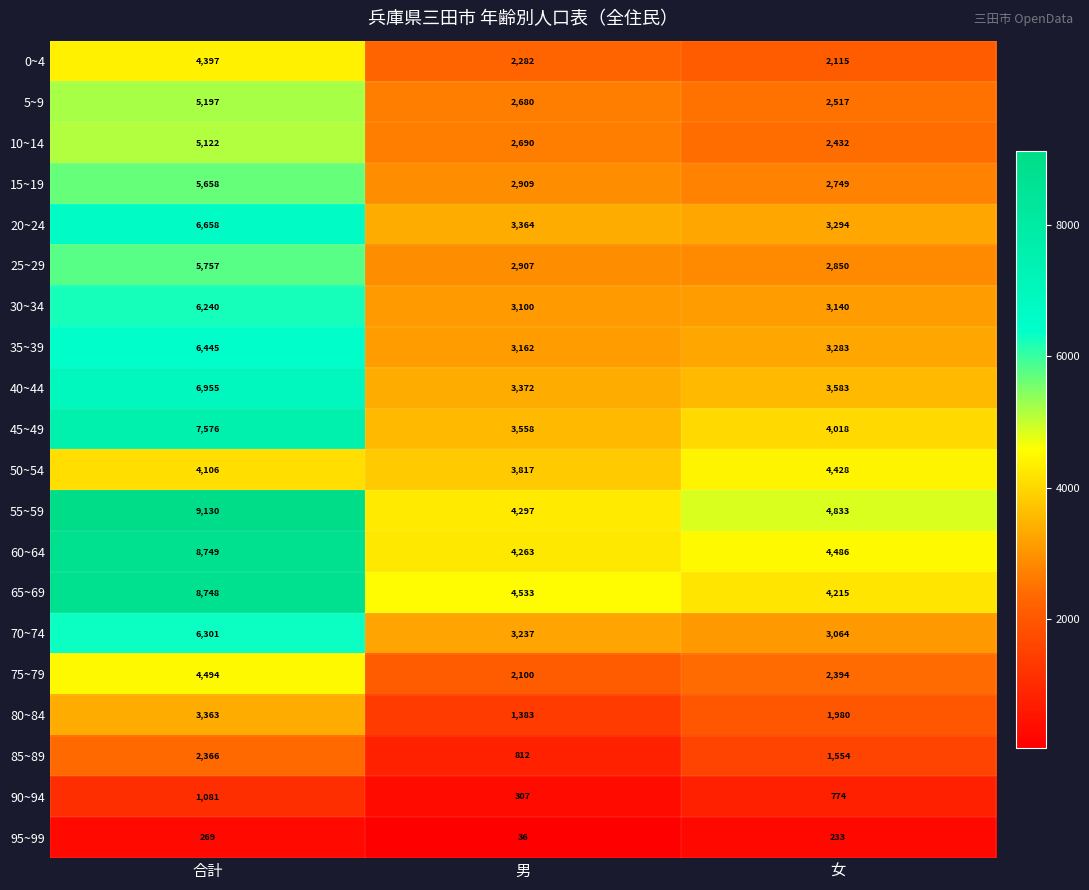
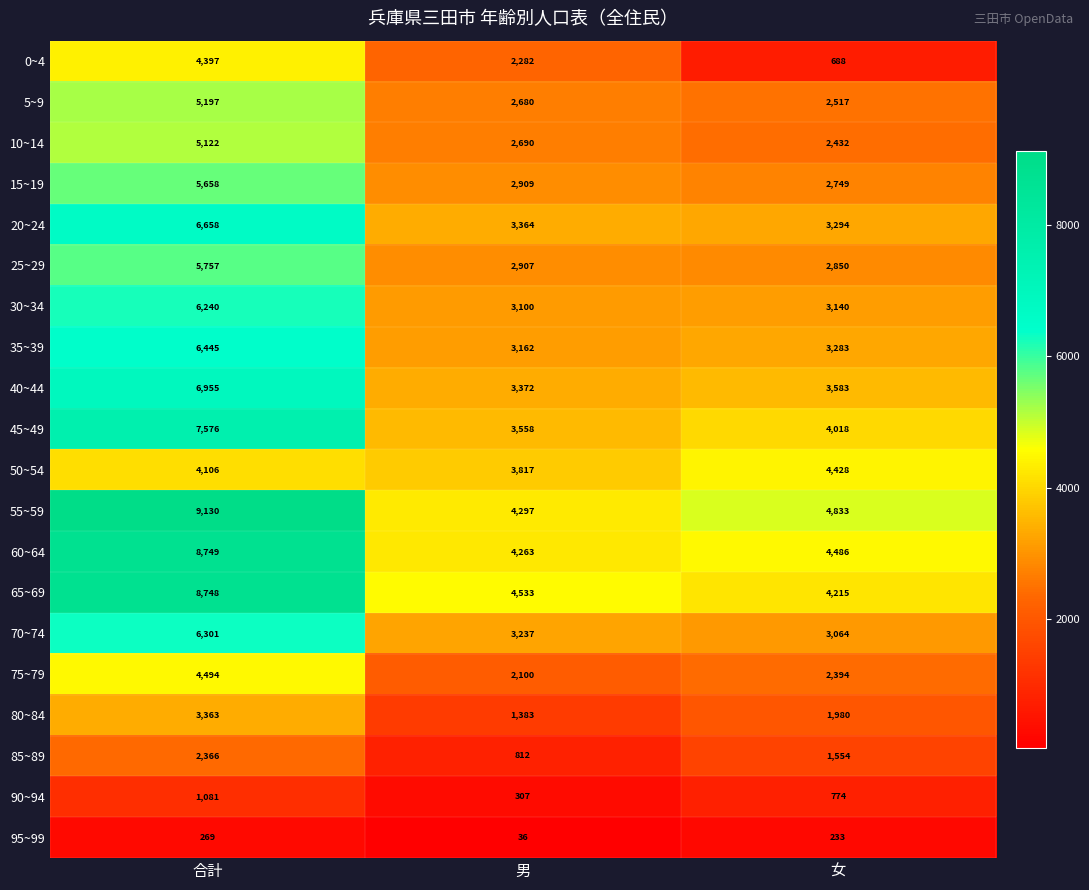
0~4, 女: 2,115 -> 688
